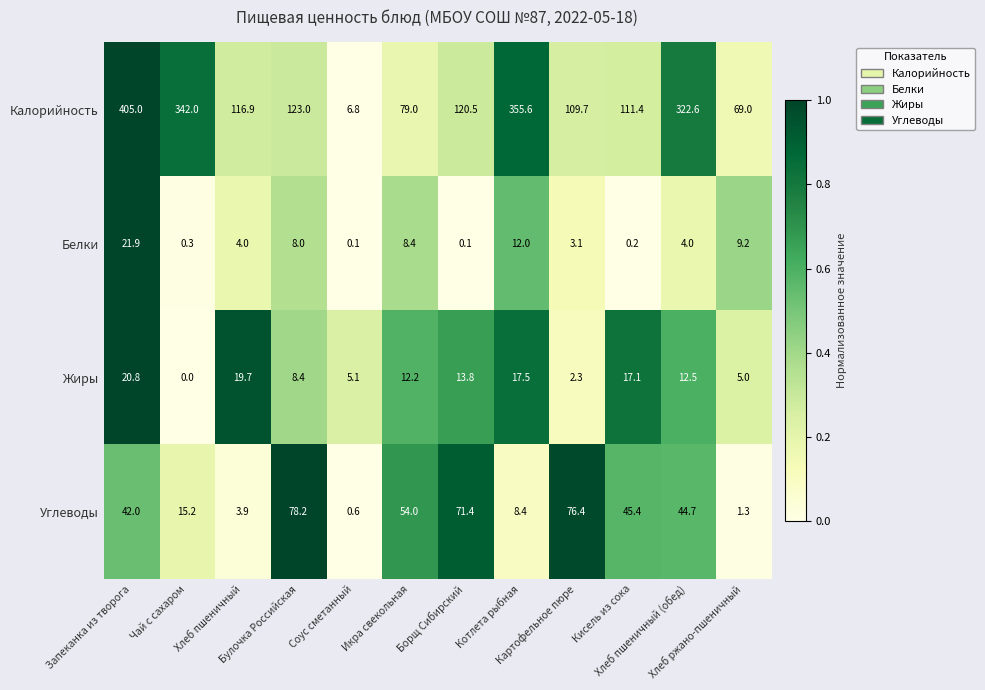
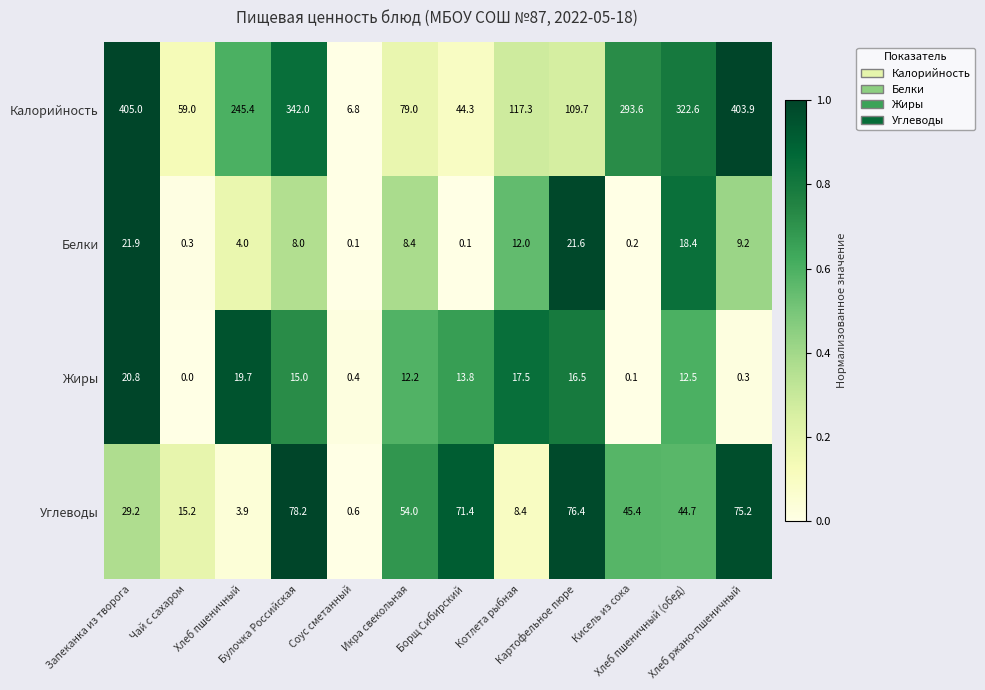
Калорийность, Чай с сахаром: 342.0 -> 59.0
Калорийность, Хлеб пшеничный: 116.9 -> 245.4
Калорийность, Булочка Российская: 123.0 -> 342.0
Калорийность, Борщ Сибирский: 120.5 -> 44.3
Калорийность, Котлета рыбная: 355.6 -> 117.3
Калорийность, Кисель из сока: 111.4 -> 293.6
Калорийность, Хлеб ржано-пшеничный: 69.0 -> 403.9
Белки, Картофельное пюре: 3.1 -> 21.6
Белки, Хлеб пшеничный (обед): 4.0 -> 18.4
Жиры, Булочка Российская: 8.4 -> 15.0
Жиры, Соус сметанный: 5.1 -> 0.4
Жиры, Картофельное пюре: 2.3 -> 16.5
Жиры, Кисель из сока: 17.1 -> 0.1
Жиры, Хлеб ржано-пшеничный: 5.0 -> 0.3
Углеводы, Запеканка из творога: 42.0 -> 29.2
Углеводы, Хлеб ржано-пшеничный: 1.3 -> 75.2
